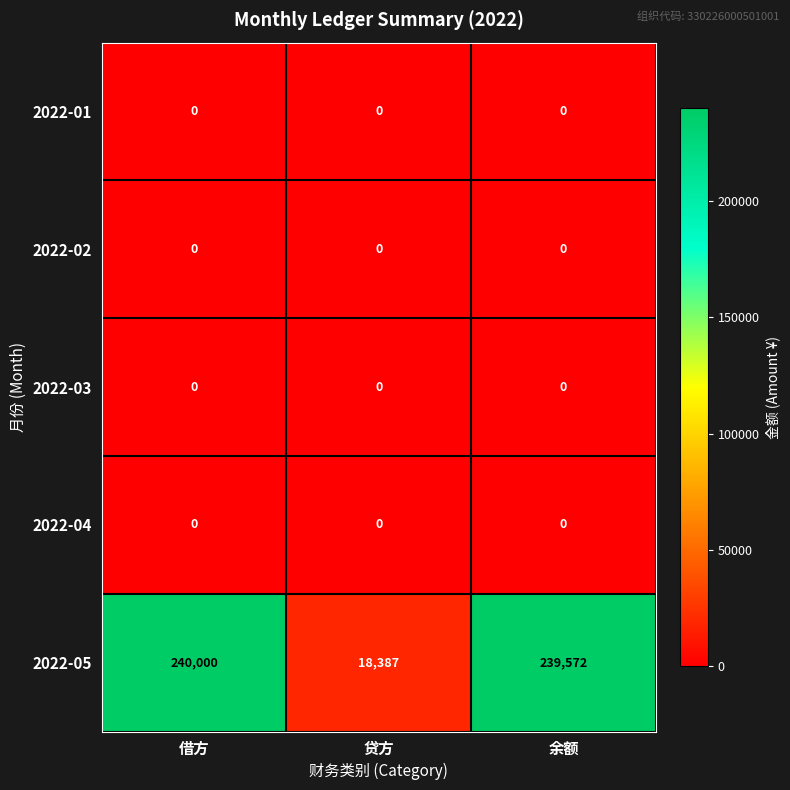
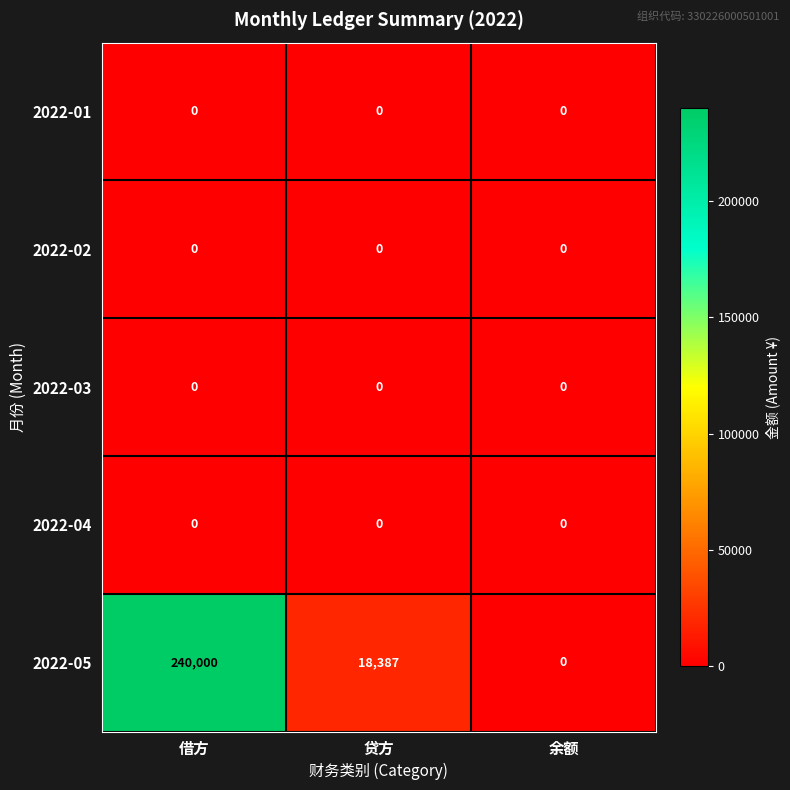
2022-05, 余额: 239,572 -> 0
